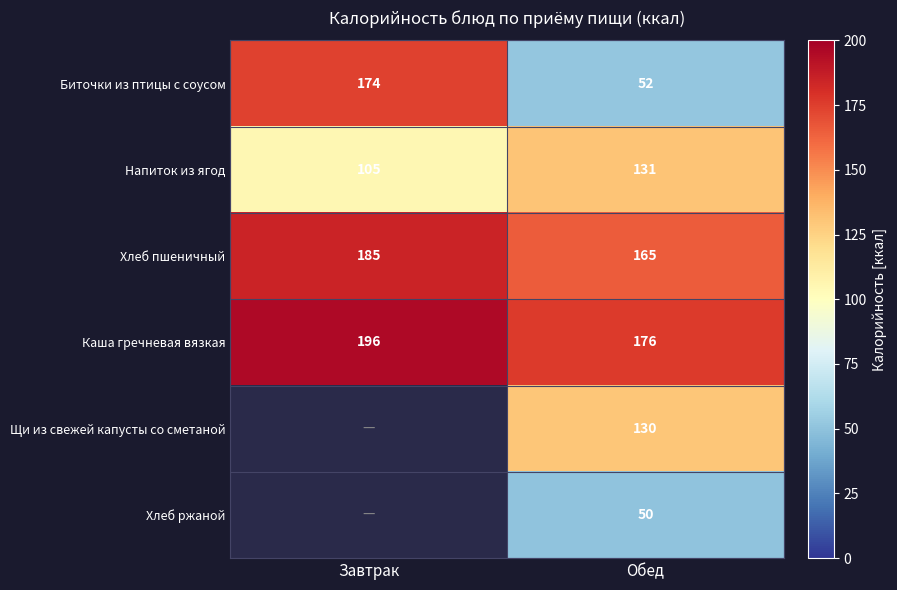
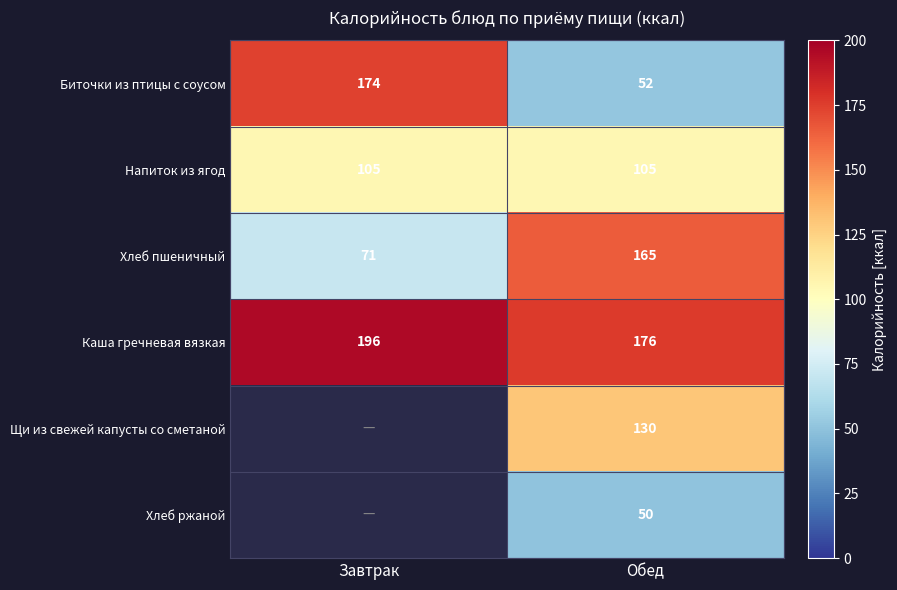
Напиток из ягод, Обед: 131 -> 105
Хлеб пшеничный, Завтрак: 185 -> 71
